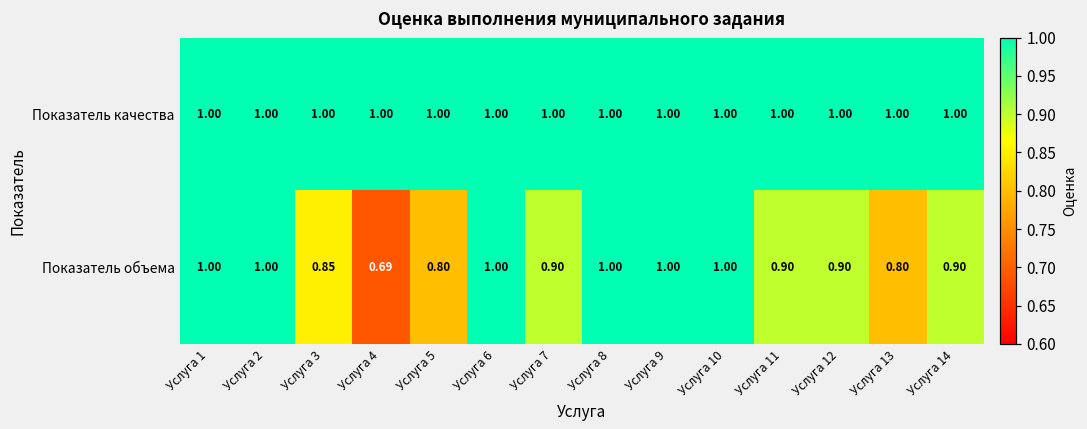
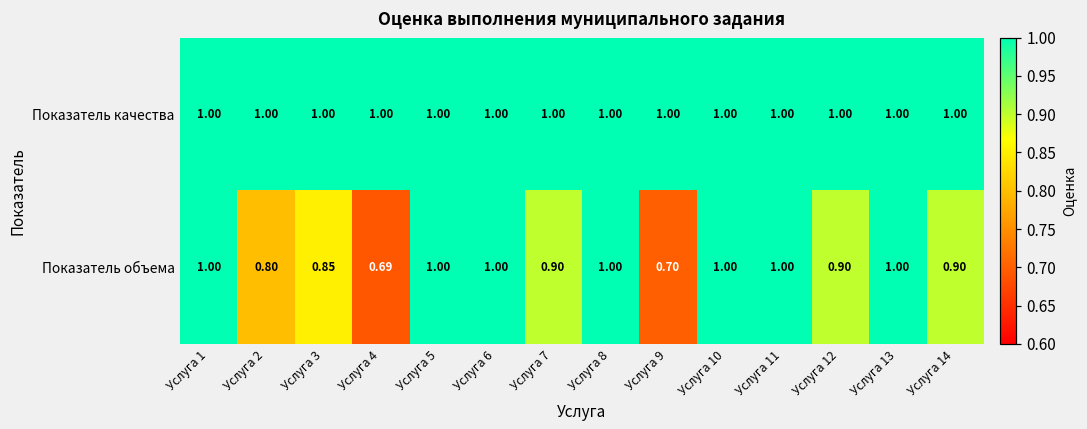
Показатель объема, Услуга 2: 1.00 -> 0.80
Показатель объема, Услуга 5: 0.80 -> 1.00
Показатель объема, Услуга 9: 1.00 -> 0.70
Показатель объема, Услуга 11: 0.90 -> 1.00
Показатель объема, Услуга 13: 0.80 -> 1.00
